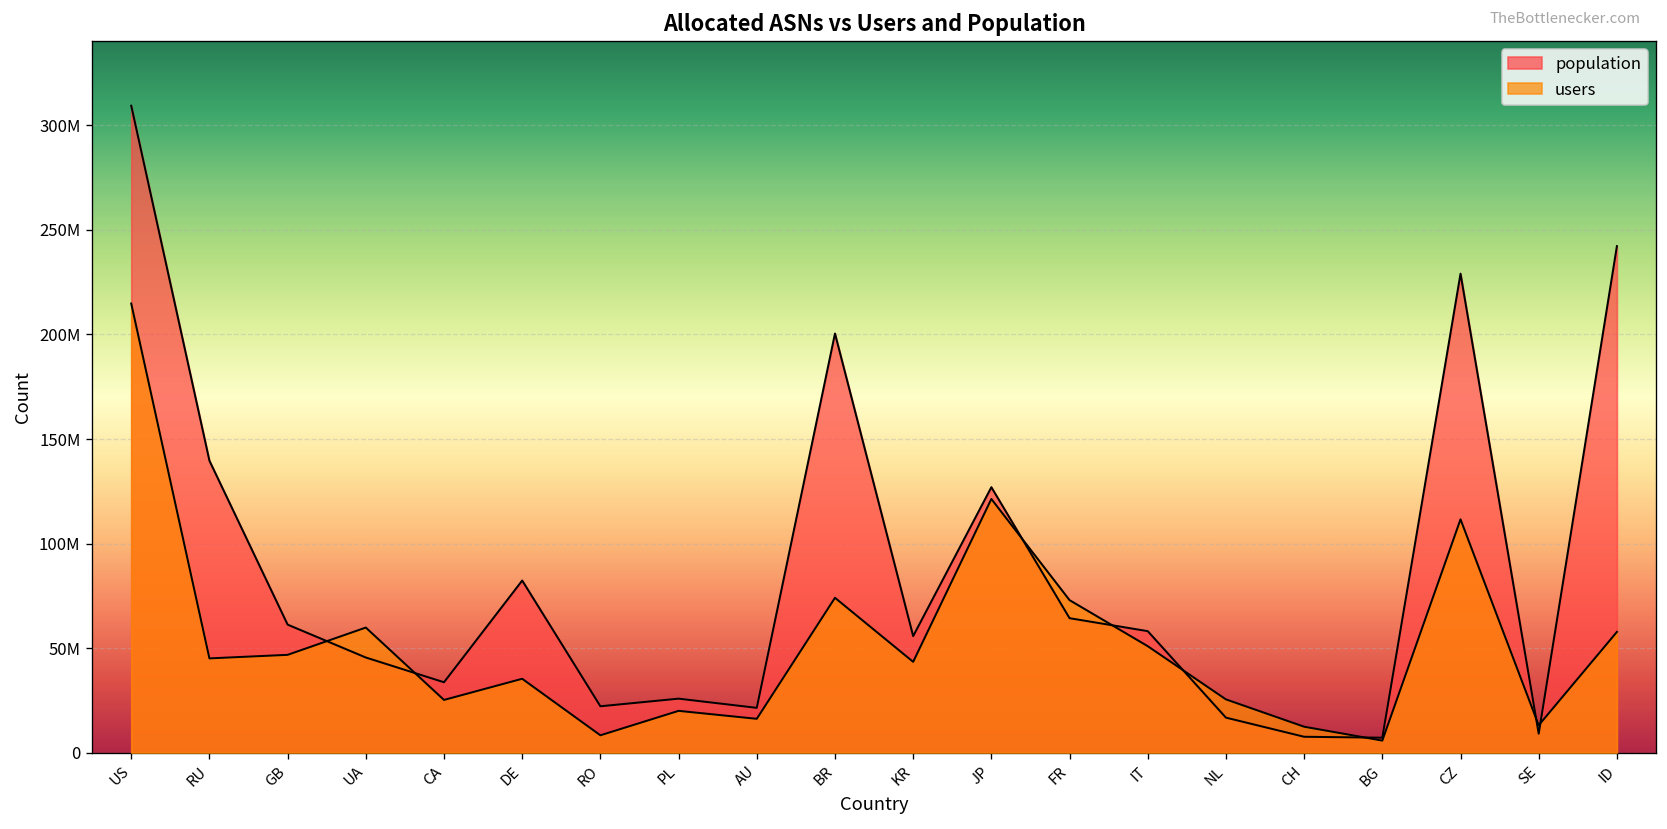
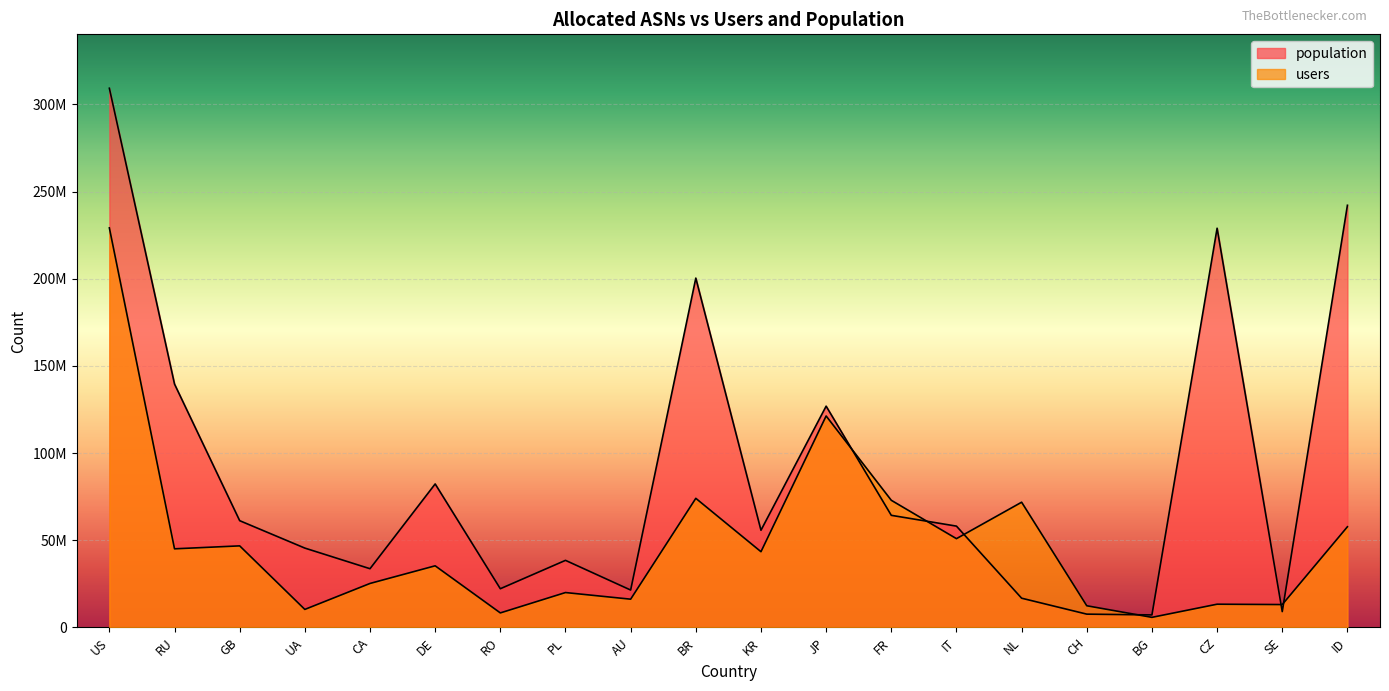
users, US: 215000000 -> 229000000
users, UA: 60000000 -> 10000000
population, PL: 26000000 -> 38000000
users, NL: 25000000 -> 72000000
users, CZ: 112000000 -> 13000000
